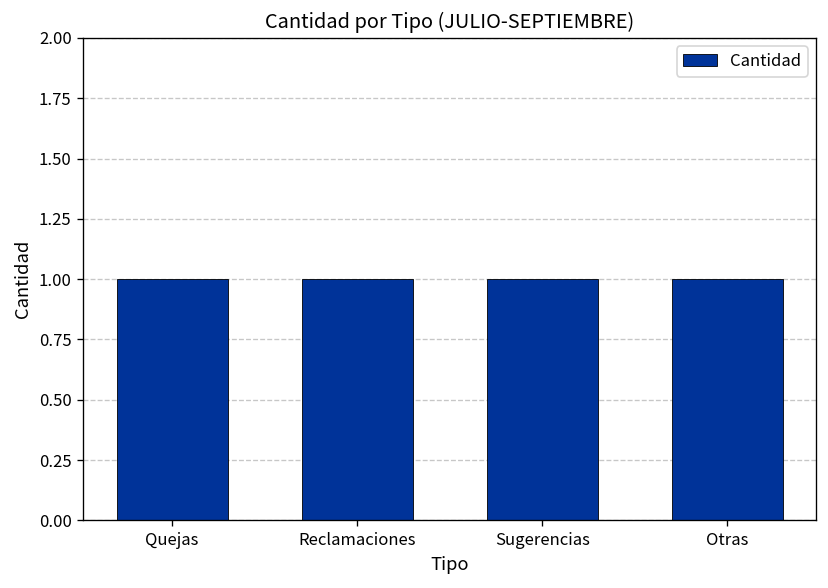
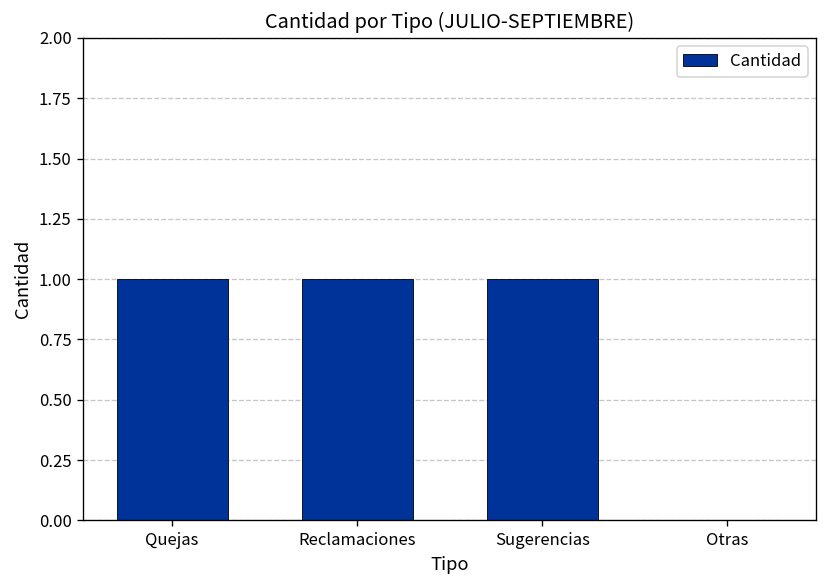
Otras: 1 -> 0
